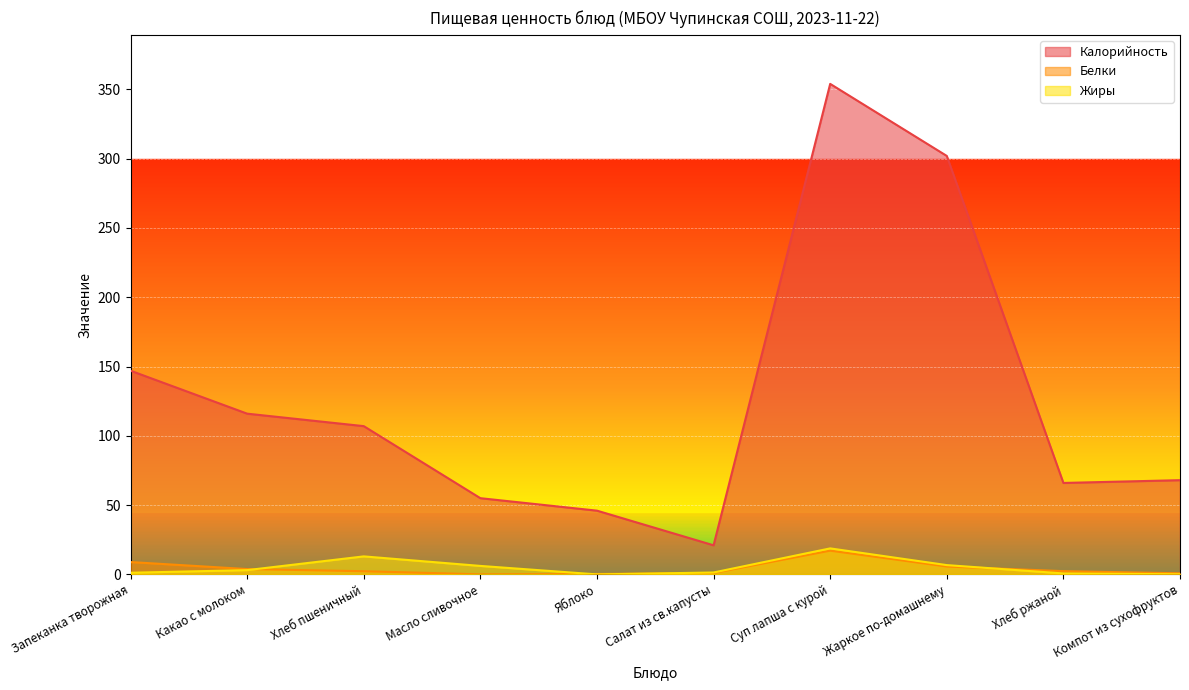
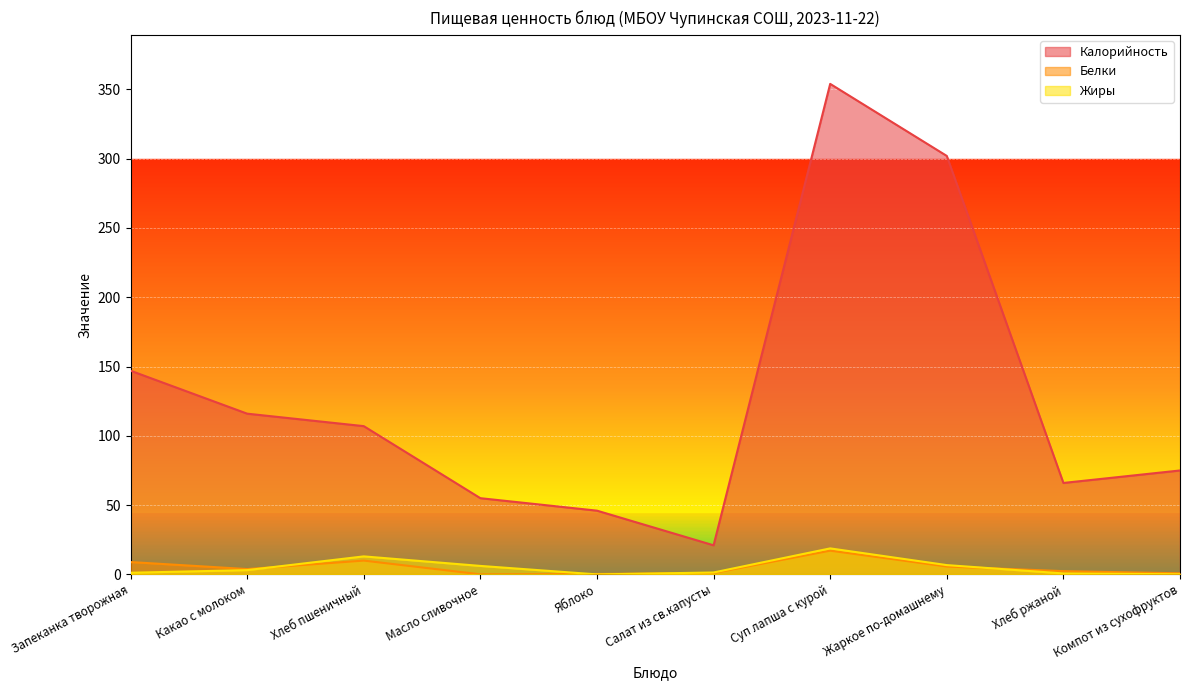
Белки, Хлеб пшеничный: 2 -> 10
Калорийность, Компот из сухофруктов: 68 -> 75
